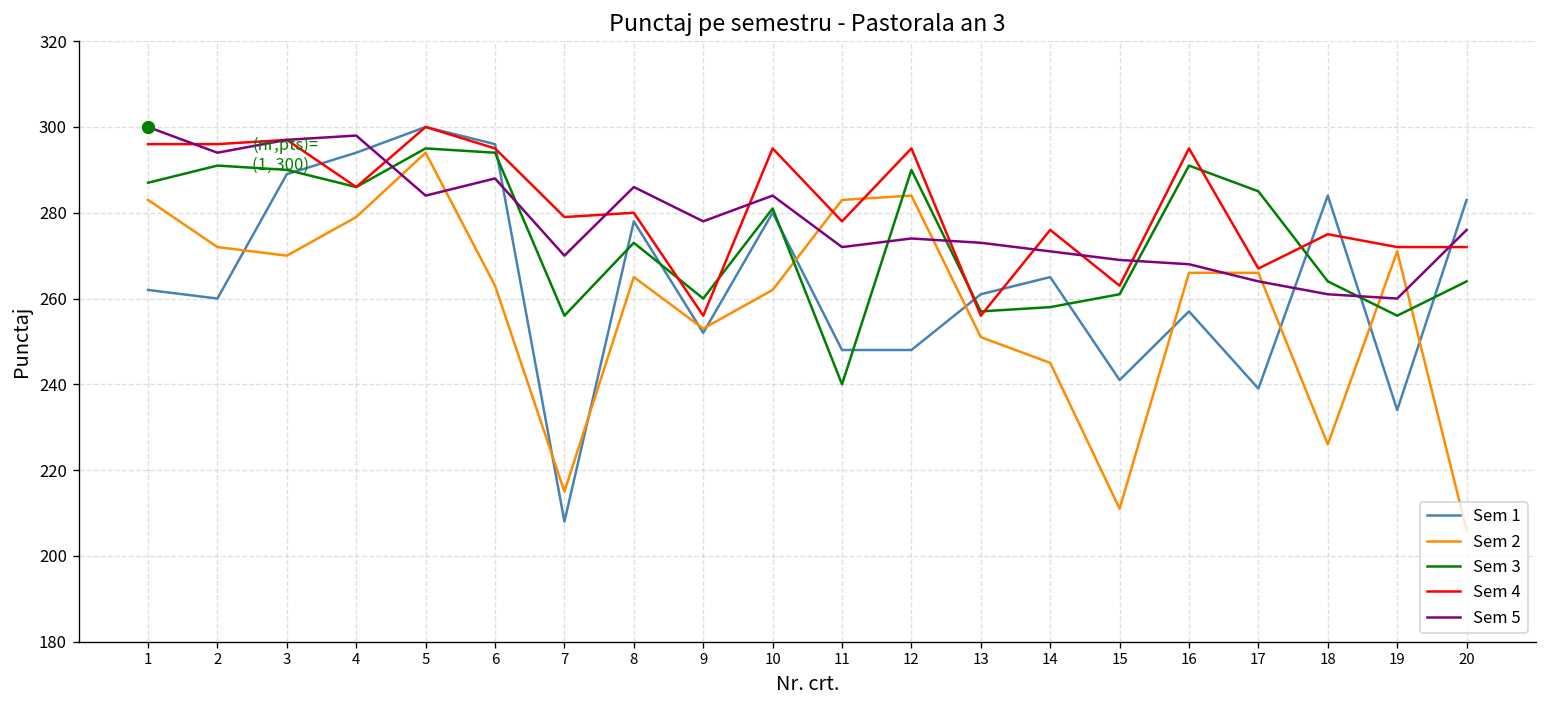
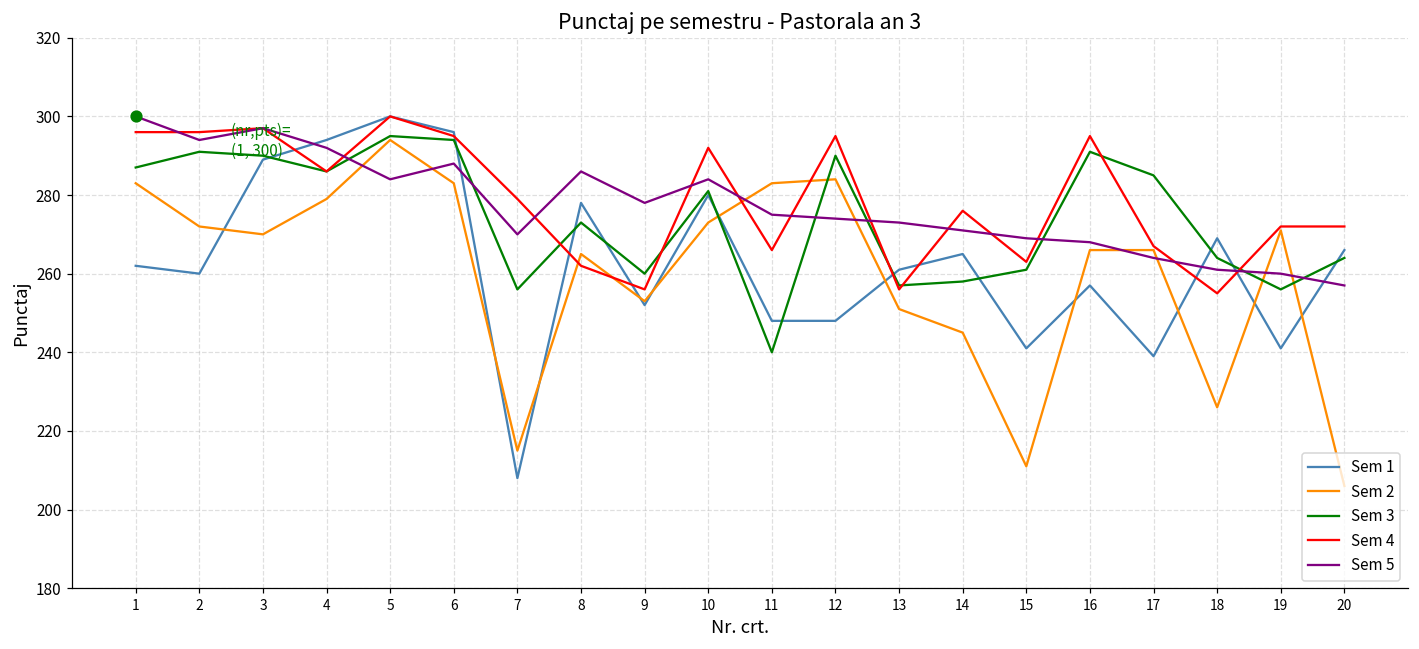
Sem 5, 4: 298 -> 292
Sem 2, 6: 263 -> 283
Sem 4, 8: 280 -> 262
Sem 2, 10: 262 -> 273
Sem 4, 10: 295 -> 292
Sem 4, 11: 278 -> 266
Sem 5, 11: 272 -> 275
Sem 1, 18: 284 -> 269
Sem 4, 18: 275 -> 255
Sem 1, 19: 234 -> 241
Sem 1, 20: 283 -> 266
Sem 5, 20: 276 -> 257
